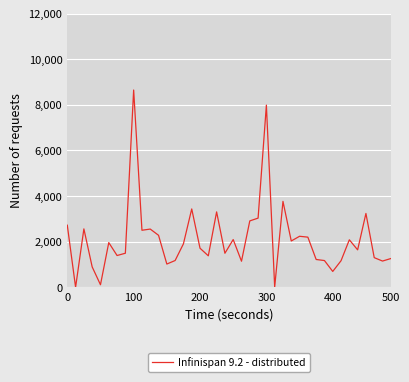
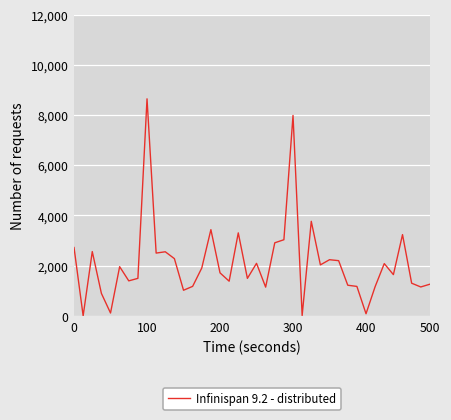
400: 700 -> 100
